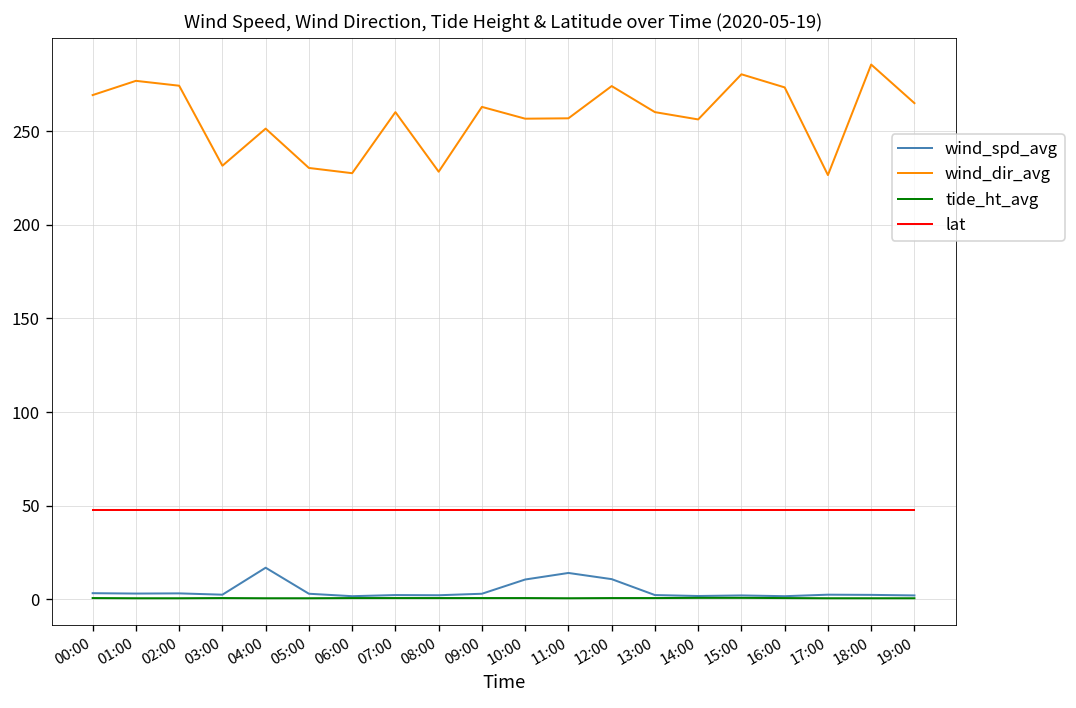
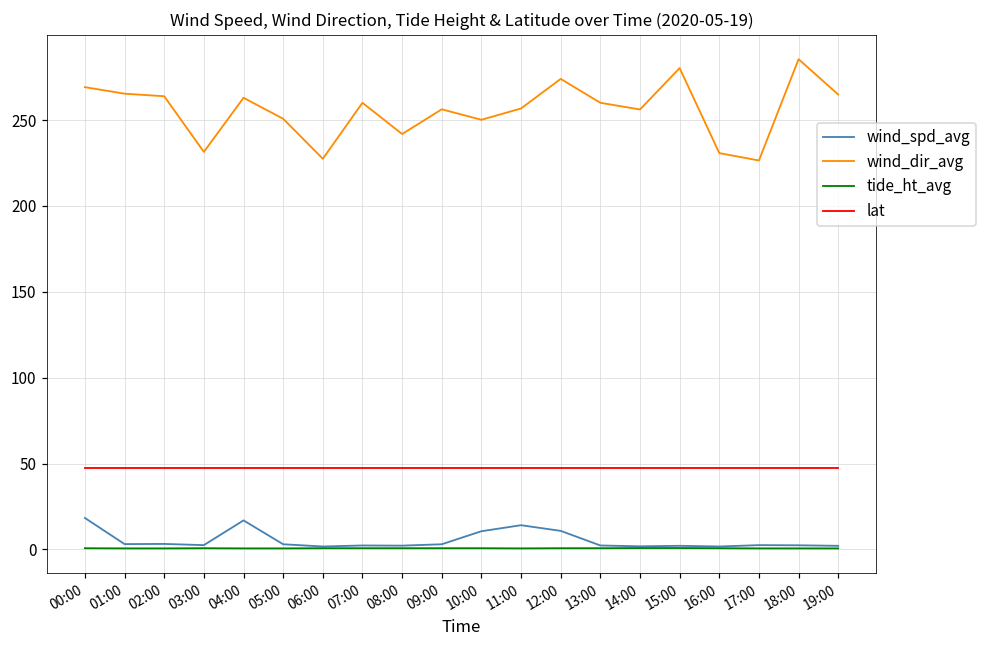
wind_spd_avg, 00:00: 3 -> 18
wind_dir_avg, 01:00: 277 -> 265
wind_dir_avg, 02:00: 274 -> 264
wind_dir_avg, 04:00: 251 -> 263
wind_dir_avg, 05:00: 230 -> 251
wind_dir_avg, 08:00: 228 -> 242
wind_dir_avg, 09:00: 263 -> 256
wind_dir_avg, 10:00: 257 -> 250
wind_dir_avg, 16:00: 273 -> 231
